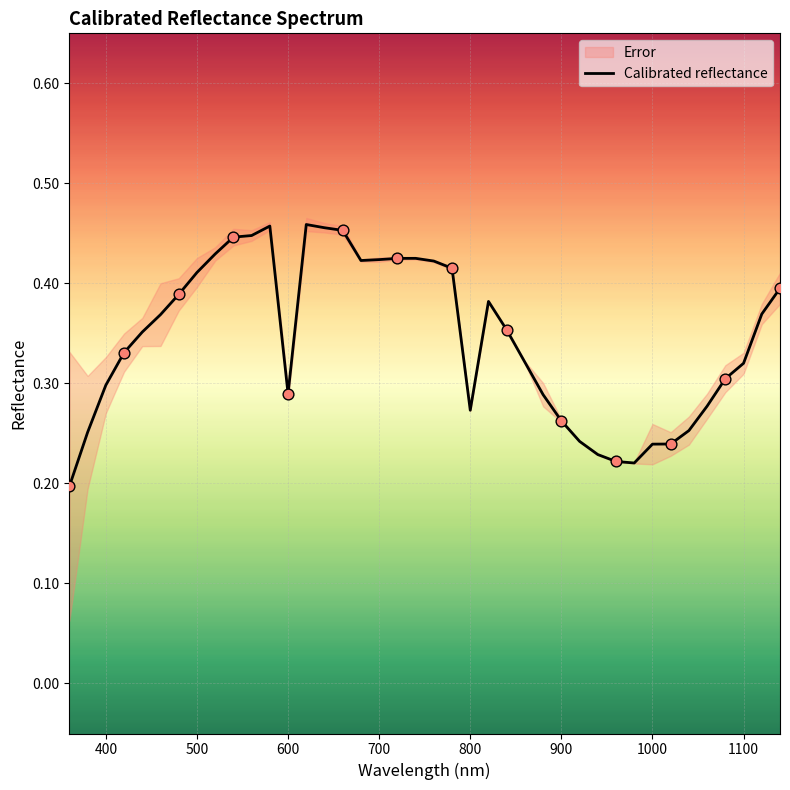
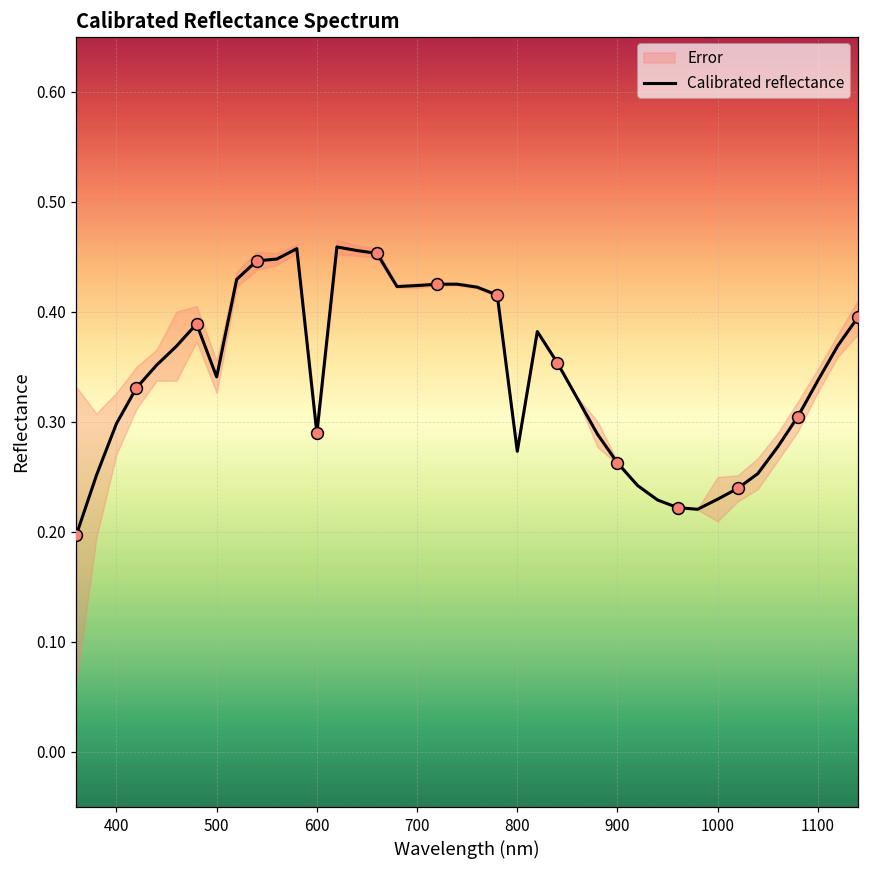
Calibrated reflectance, 500: 0.411 -> 0.341
Calibrated reflectance, 1000: 0.239 -> 0.230
Calibrated reflectance, 1100: 0.320 -> 0.338
